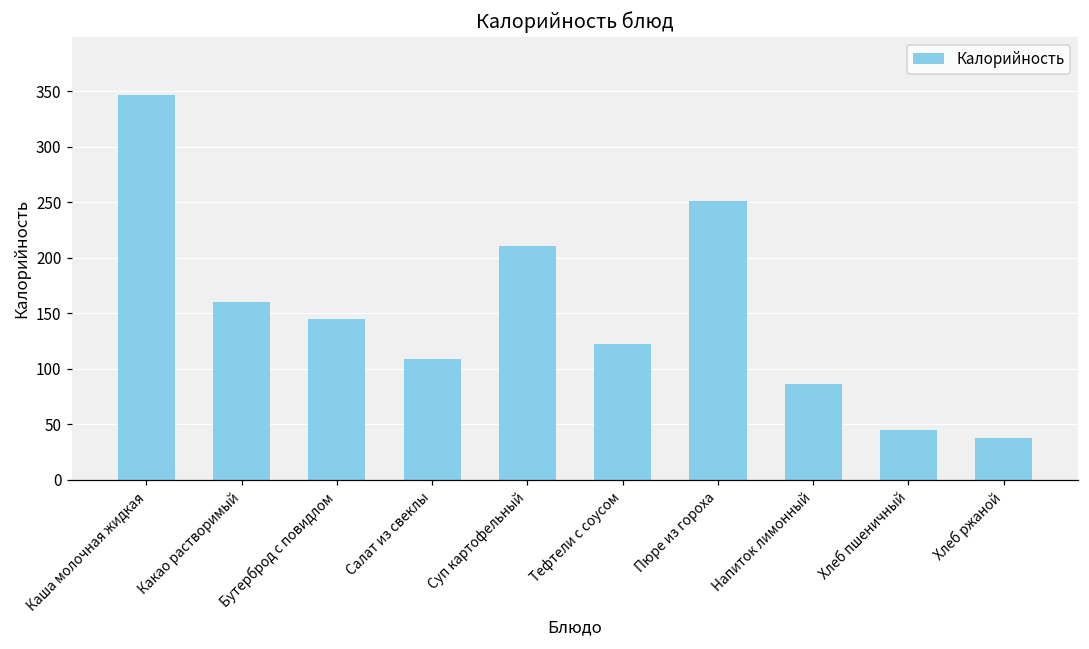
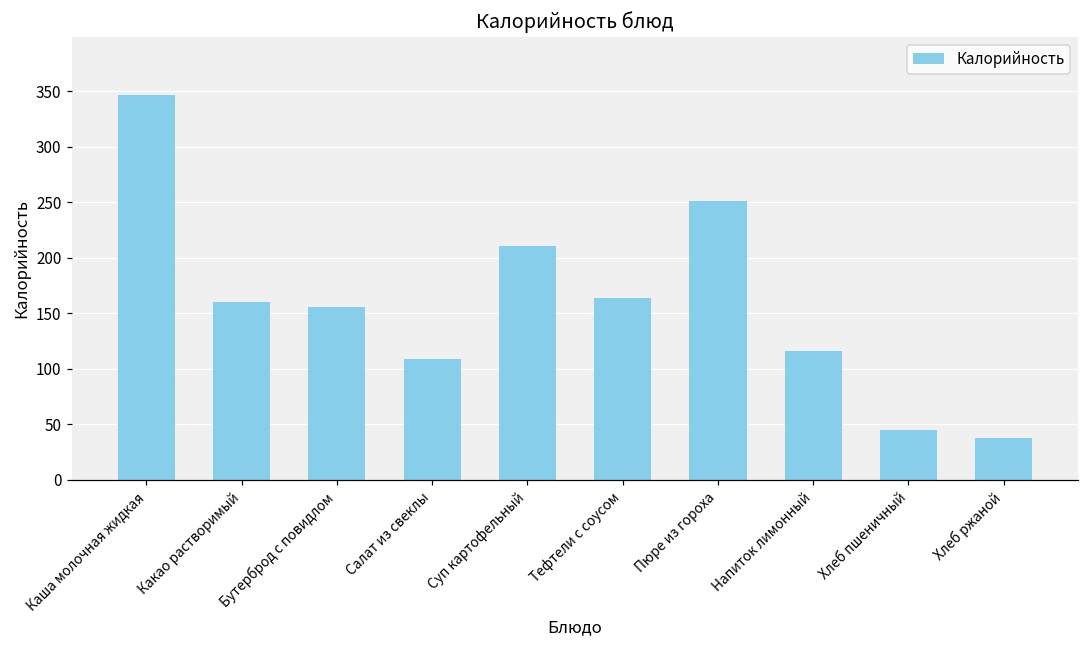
Бутерброд с повидлом: 145 -> 156
Тефтели с соусом: 122 -> 164
Напиток лимонный: 86 -> 116
